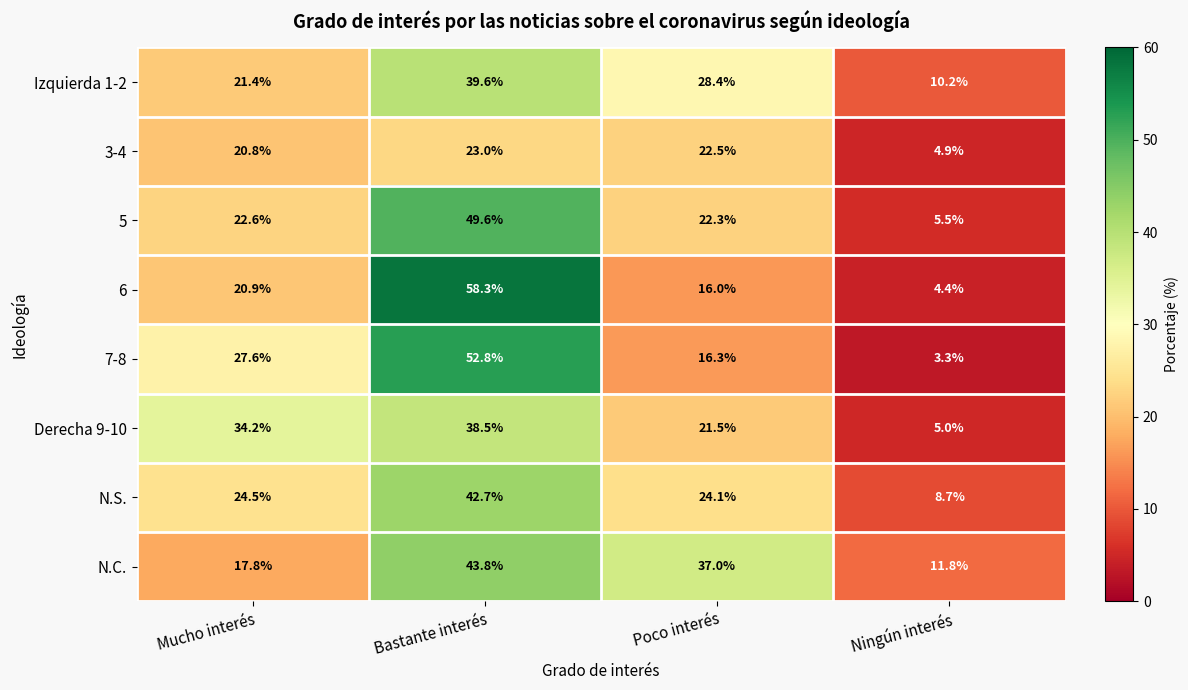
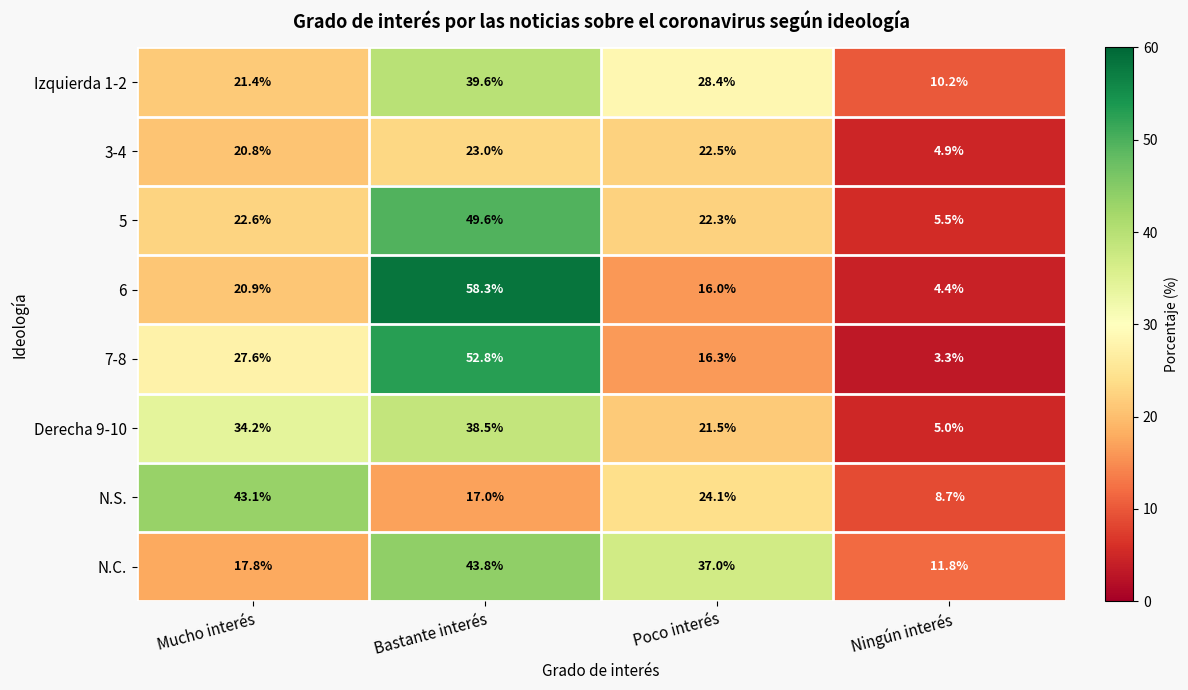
N.S., Mucho interés: 24.5% -> 43.1%
N.S., Bastante interés: 42.7% -> 17.0%
